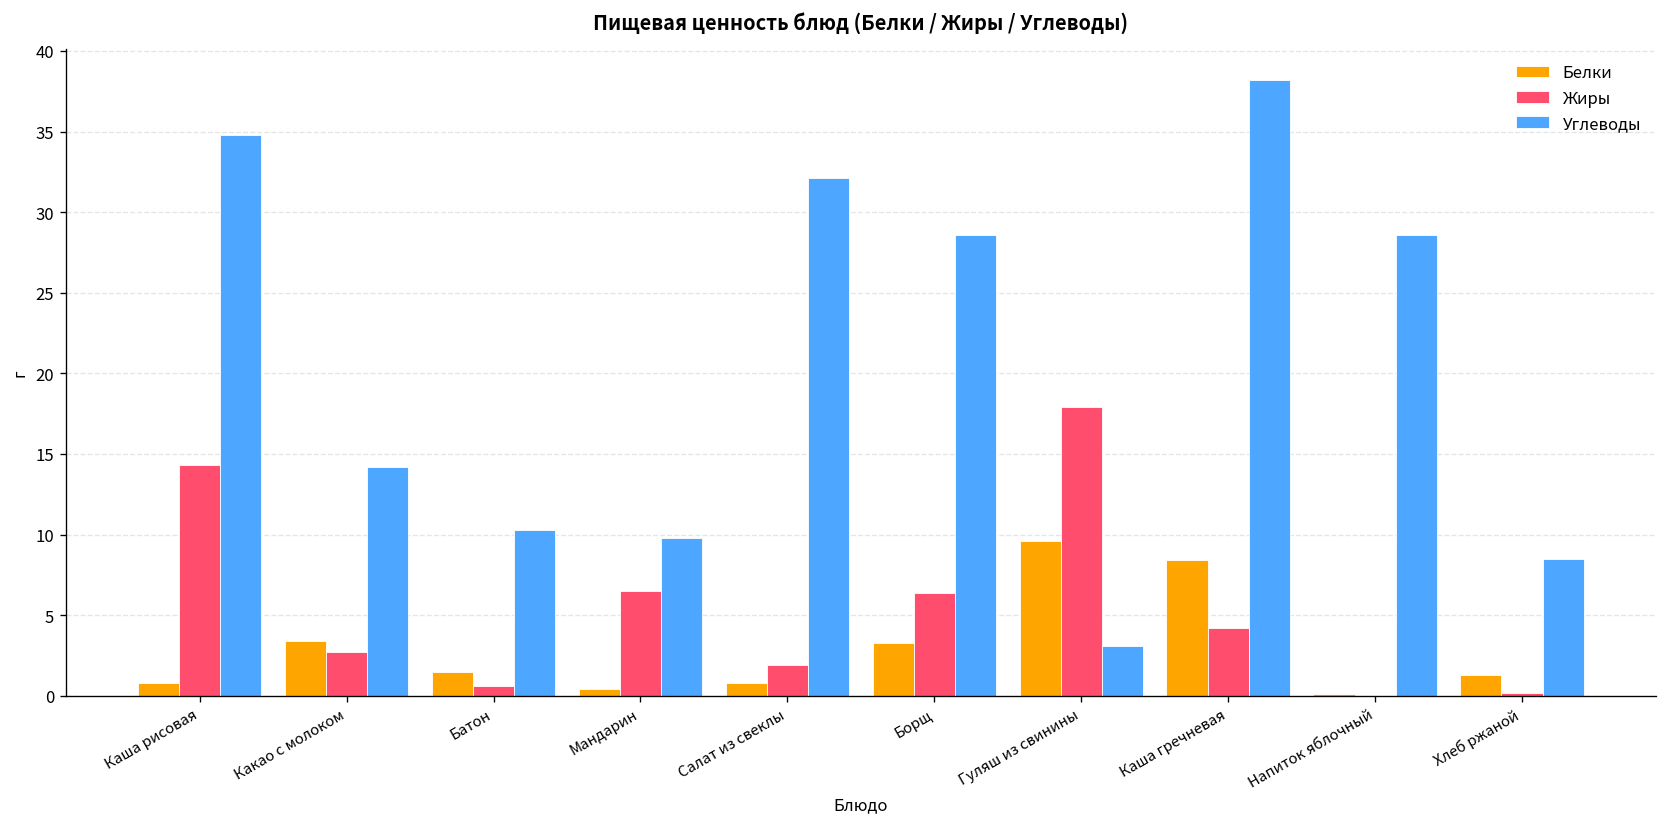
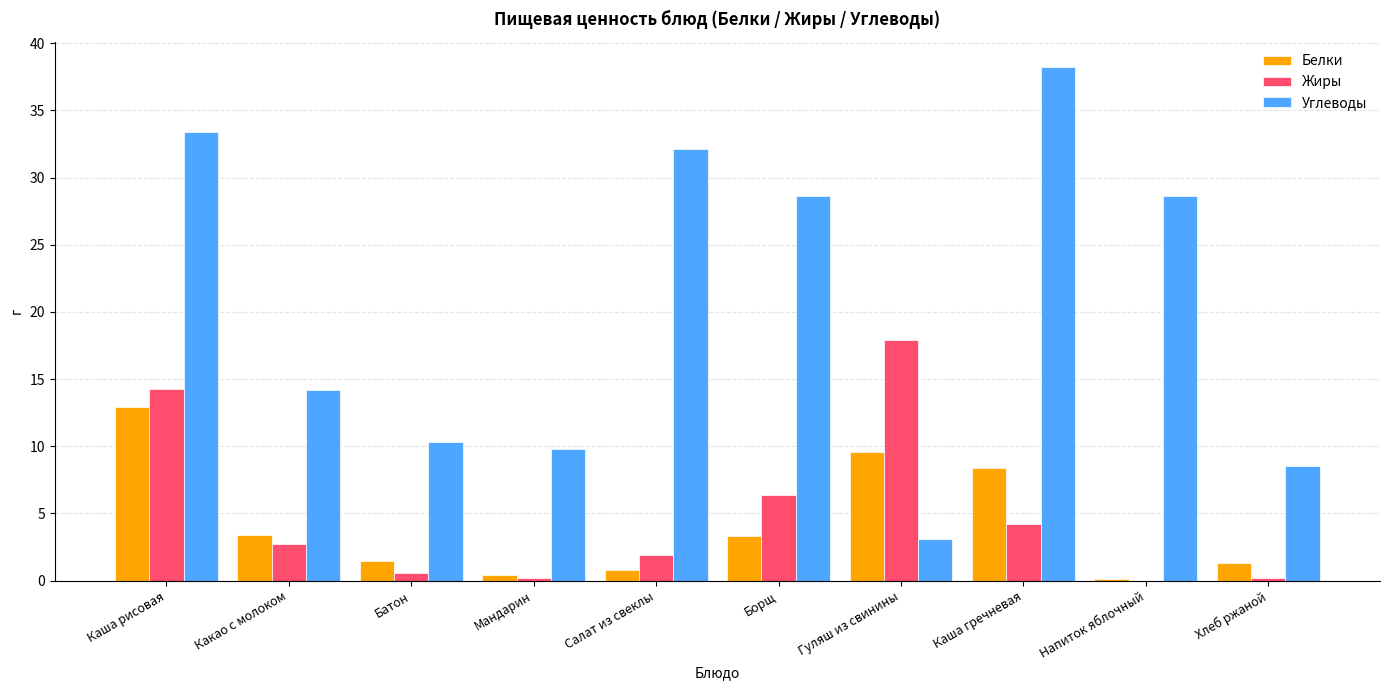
Белки, Каша рисовая: 0.8 -> 12.9
Углеводы, Каша рисовая: 34.8 -> 33.4
Жиры, Мандарин: 6.5 -> 0.2
